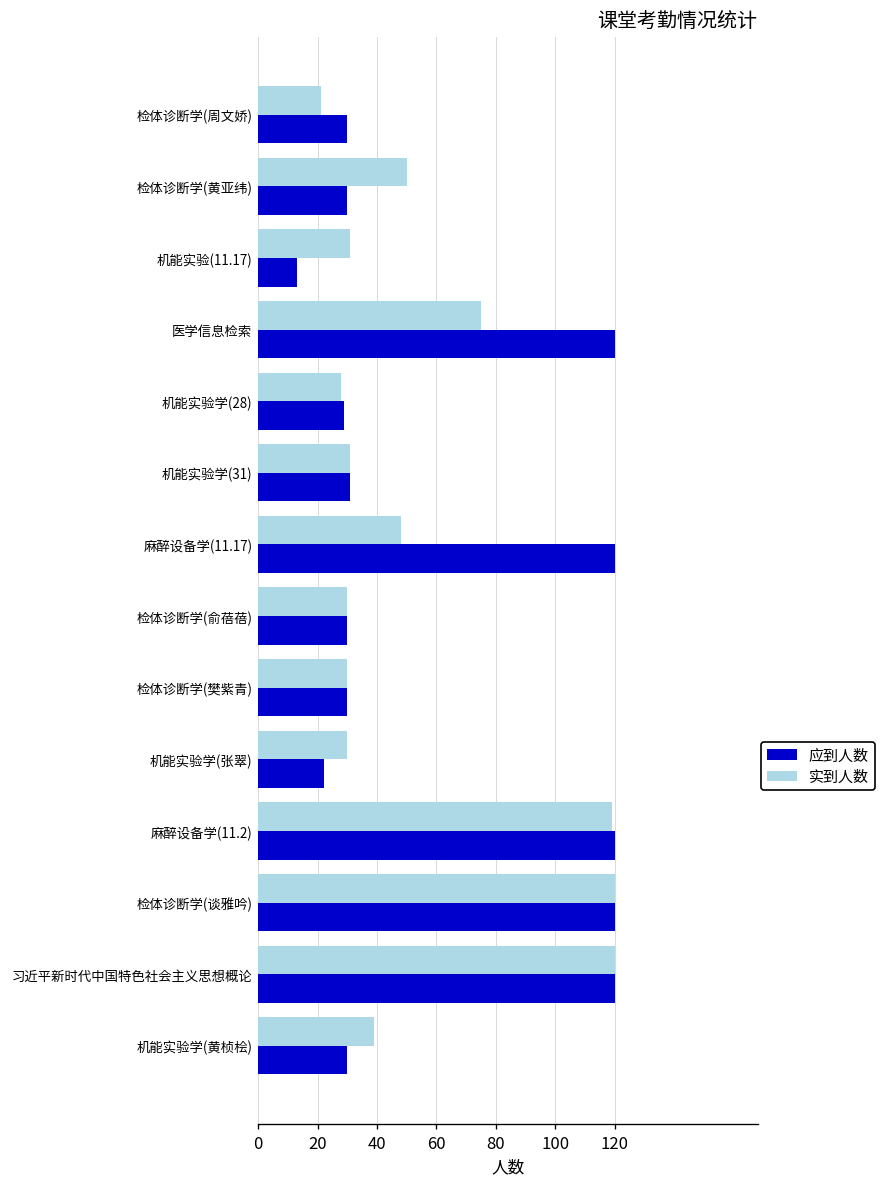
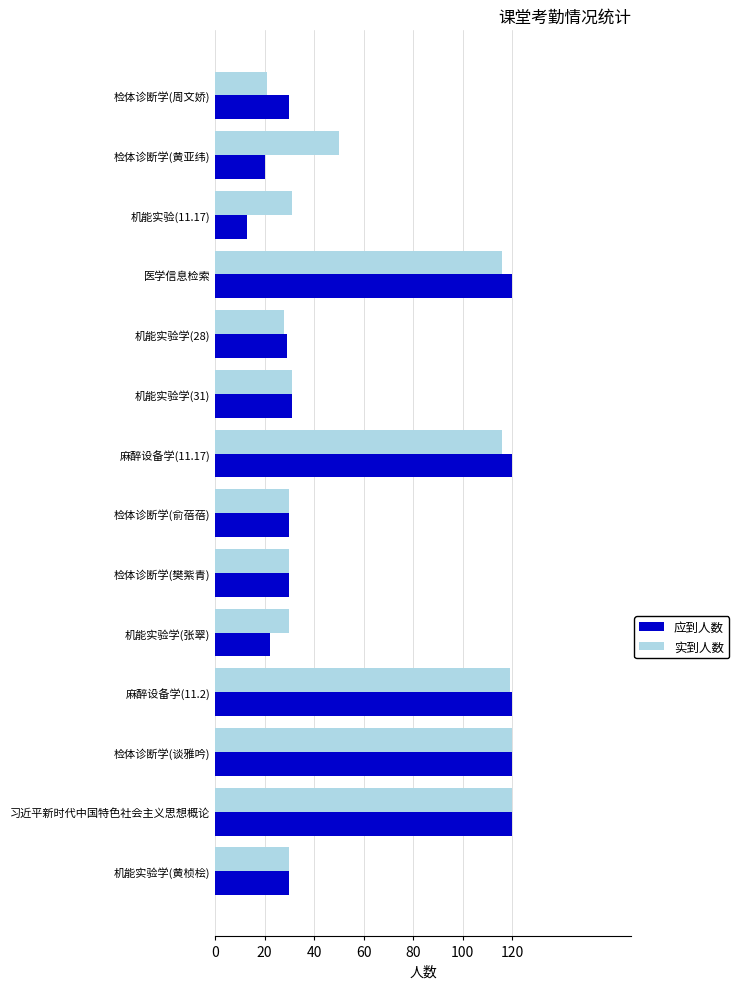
应到人数, 检体诊断学(黄亚纬): 30 -> 20
实到人数, 医学信息检索: 75 -> 116
实到人数, 麻醉设备学(11.17): 48 -> 116
实到人数, 机能实验学(黄桢桧): 39 -> 30
